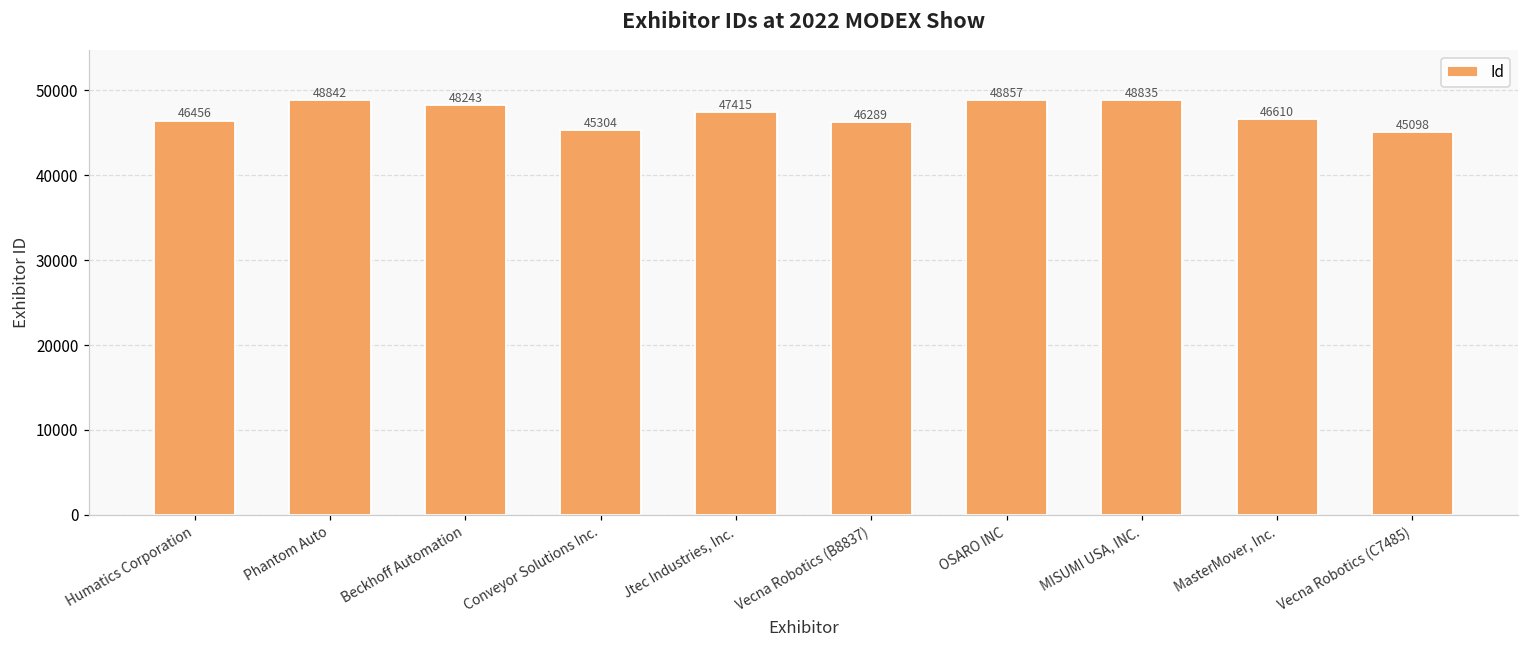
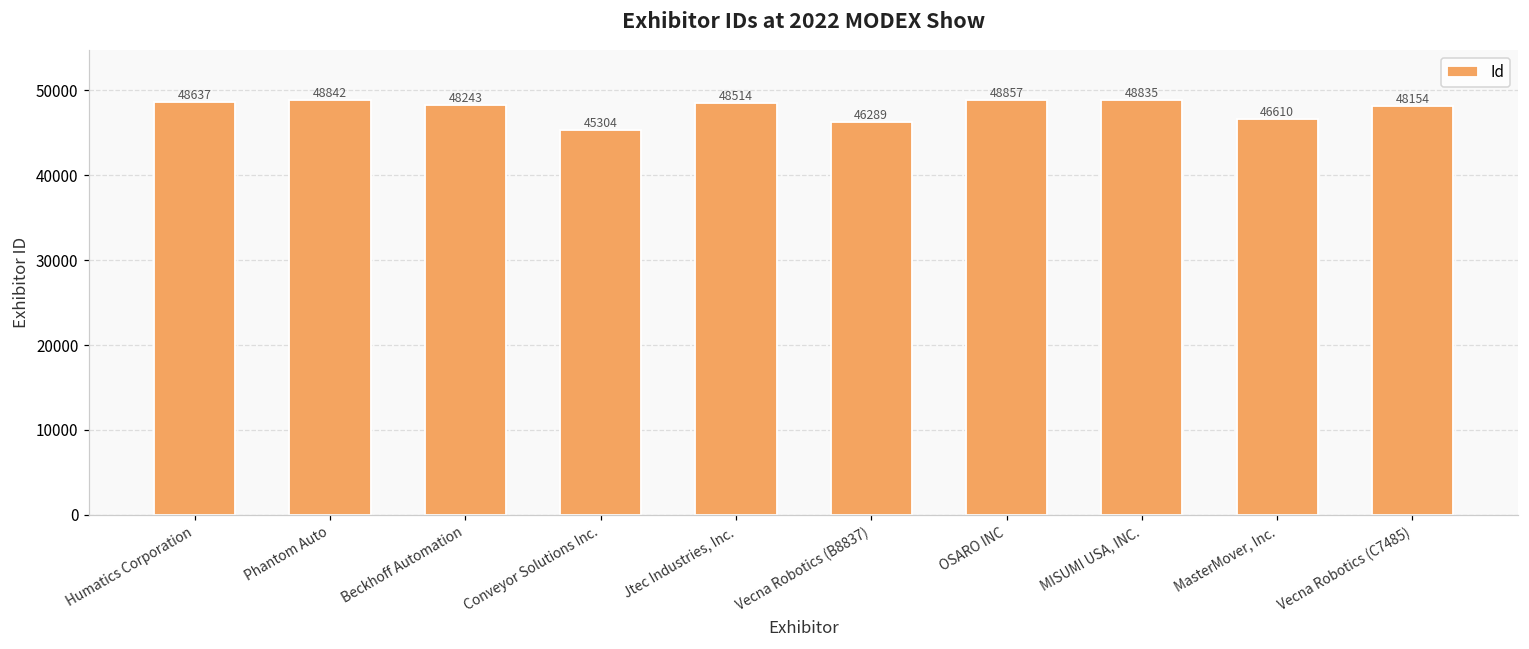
Humatics Corporation: 46456 -> 48637
Jtec Industries, Inc.: 47415 -> 48514
Vecna Robotics (C7485): 45098 -> 48154
